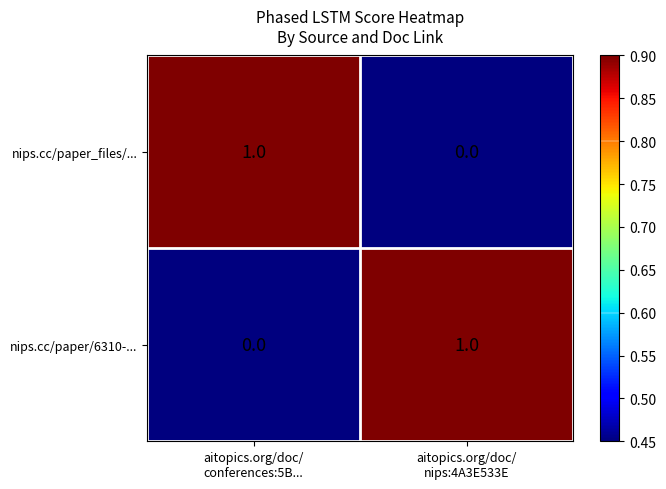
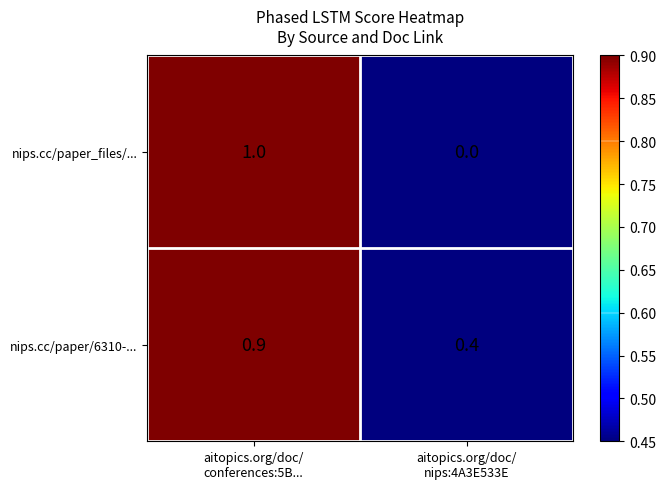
nips.cc/paper/6310-..., aitopics.org/doc/ conferences:5B...: 0.0 -> 0.9
nips.cc/paper/6310-..., aitopics.org/doc/ nips:4A3E533E: 1.0 -> 0.4
